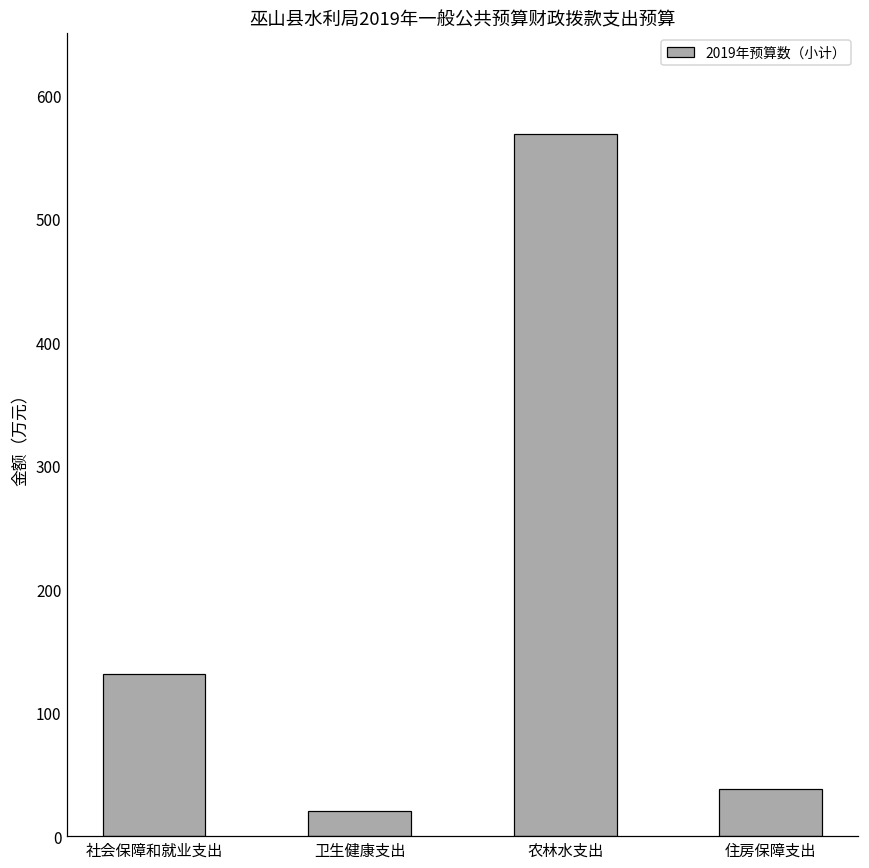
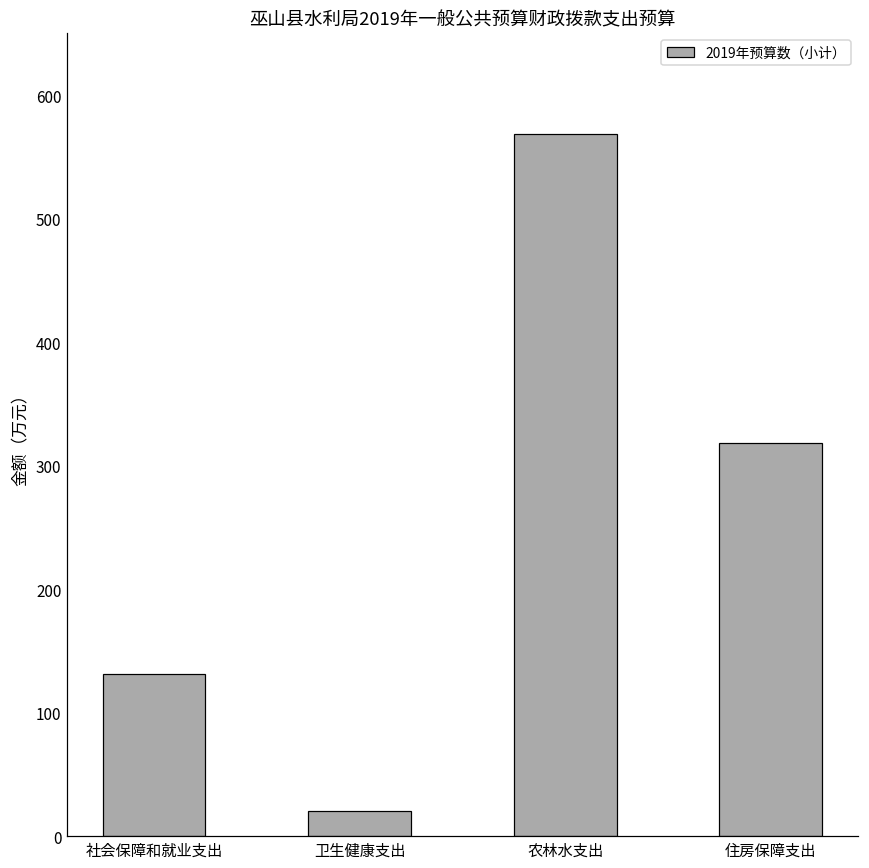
住房保障支出: 39 -> 318
